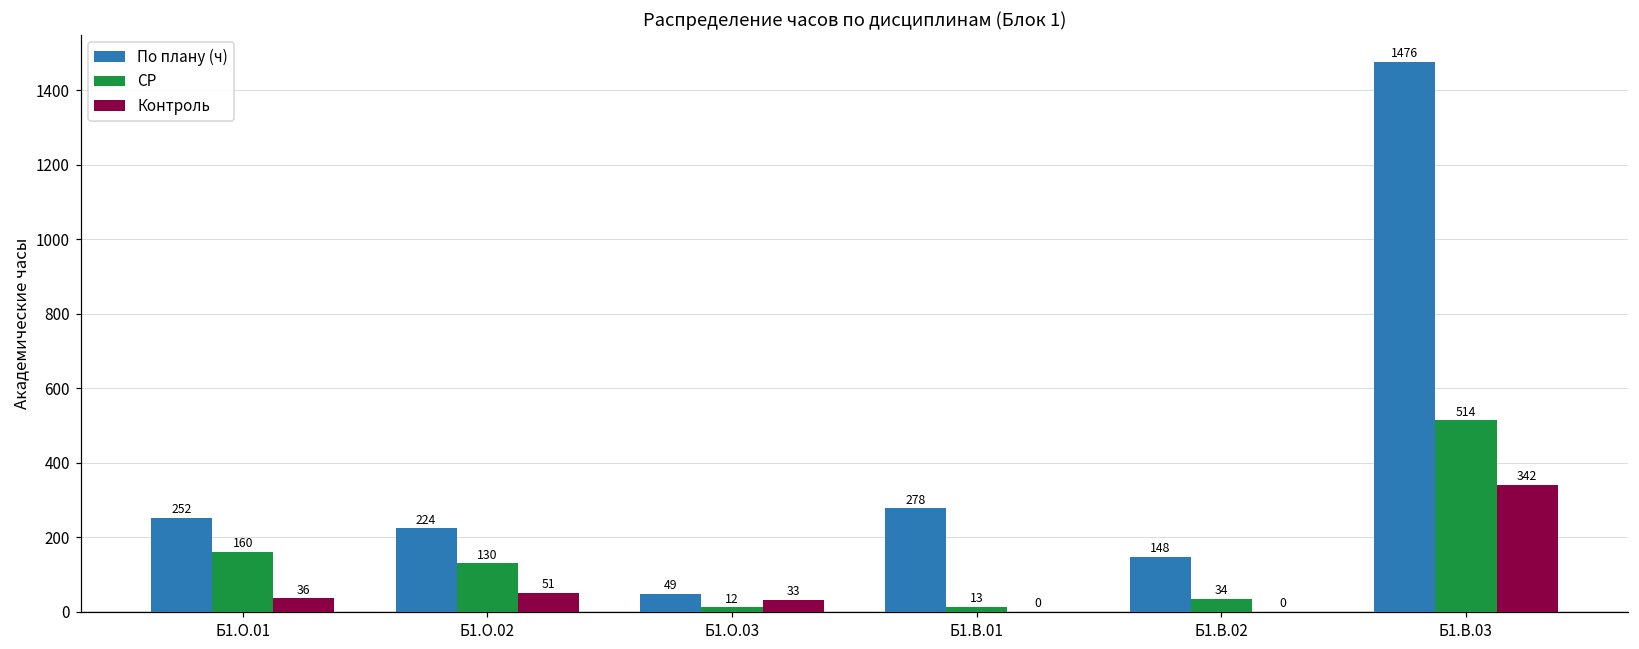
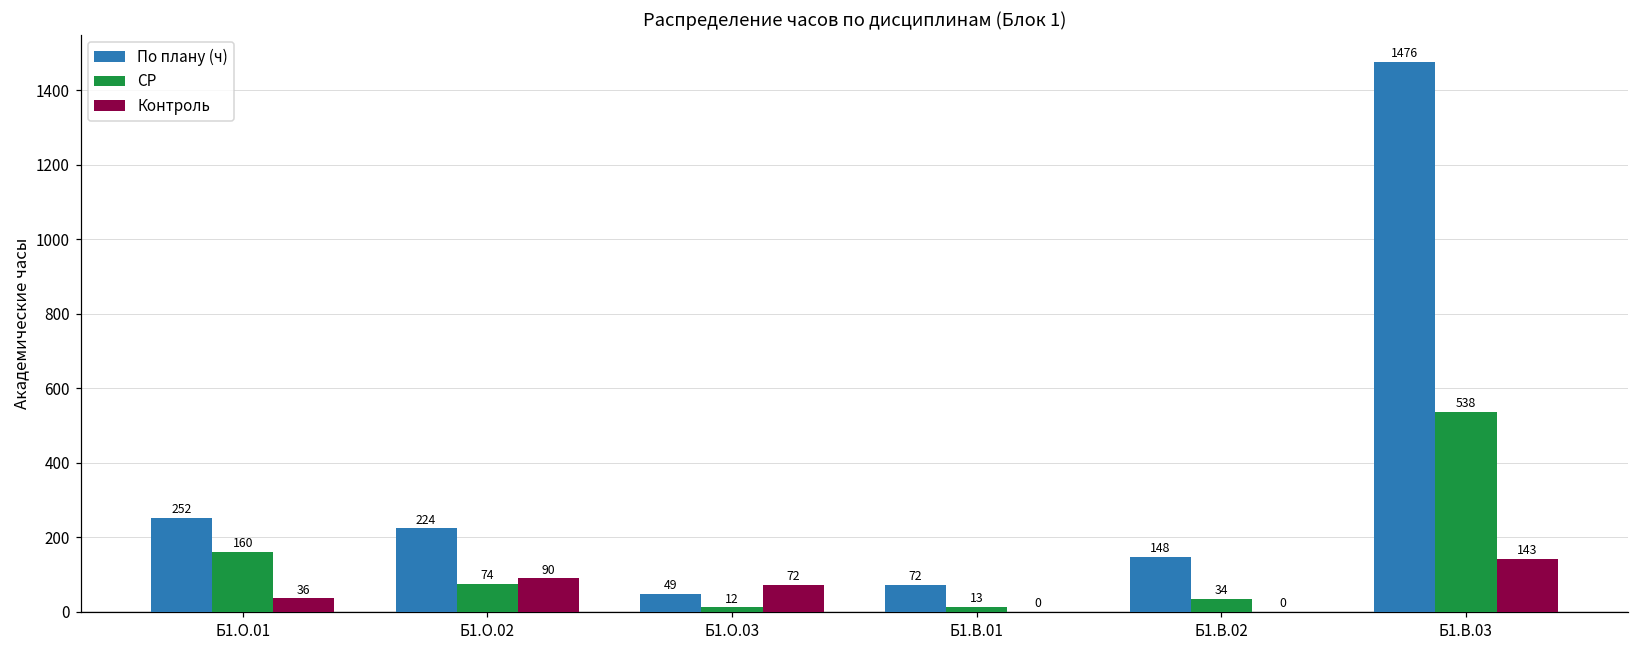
СР, Б1.О.02: 130 -> 74
Контроль, Б1.О.02: 51 -> 90
Контроль, Б1.О.03: 33 -> 72
По плану (ч), Б1.В.01: 278 -> 72
СР, Б1.В.03: 514 -> 538
Контроль, Б1.В.03: 342 -> 143
